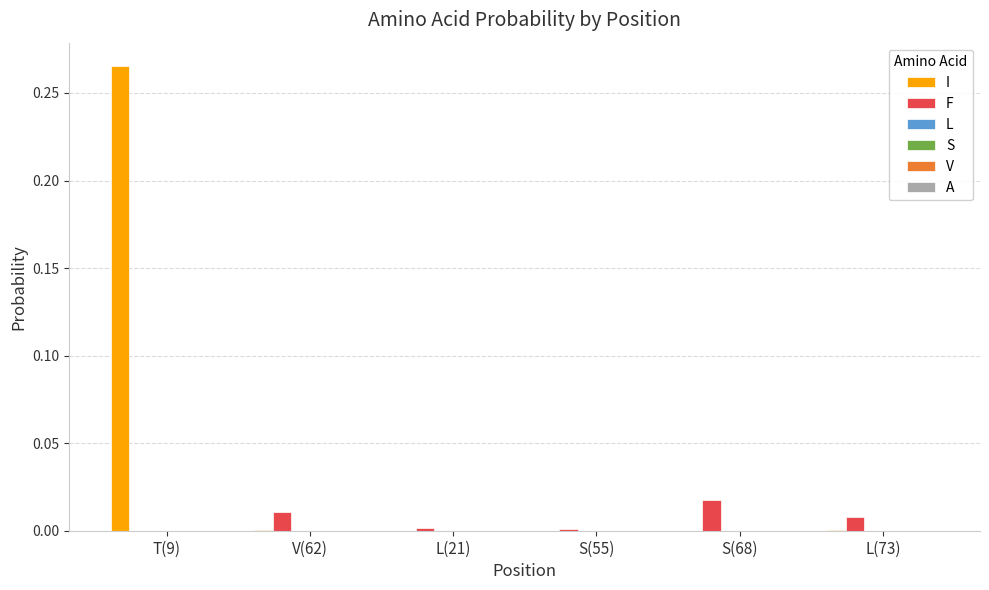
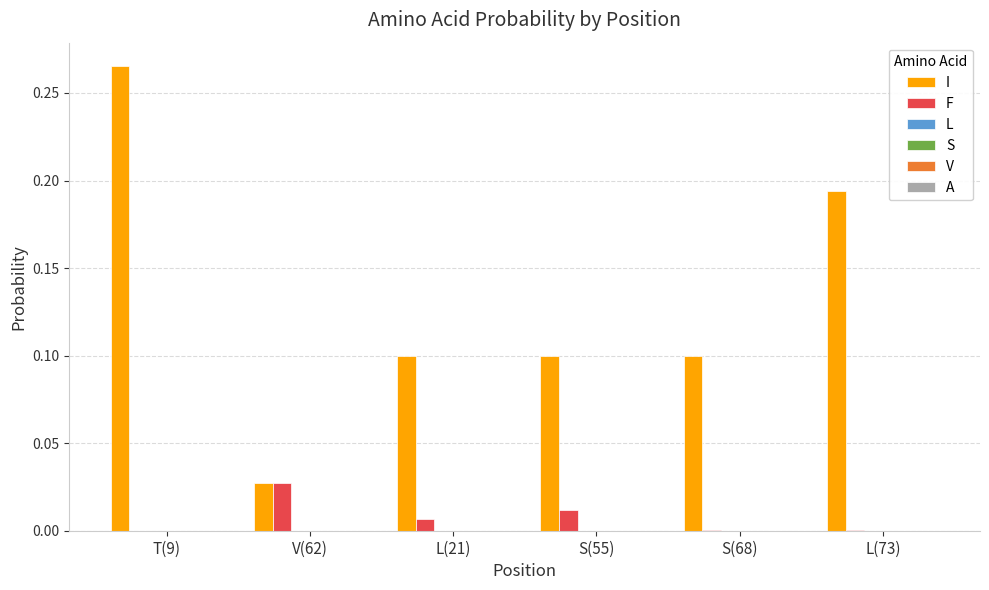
I, V(62): 0.000 -> 0.028
F, V(62): 0.011 -> 0.027
I, L(21): 0.0 -> 0.1
F, L(21): 0.002 -> 0.007
I, S(55): 0.0 -> 0.1
F, S(55): 0.001 -> 0.012
I, S(68): 0.0 -> 0.1
F, S(68): 0.017 -> 0.001
I, L(73): 0.000 -> 0.194
F, L(73): 0.008 -> 0.001
